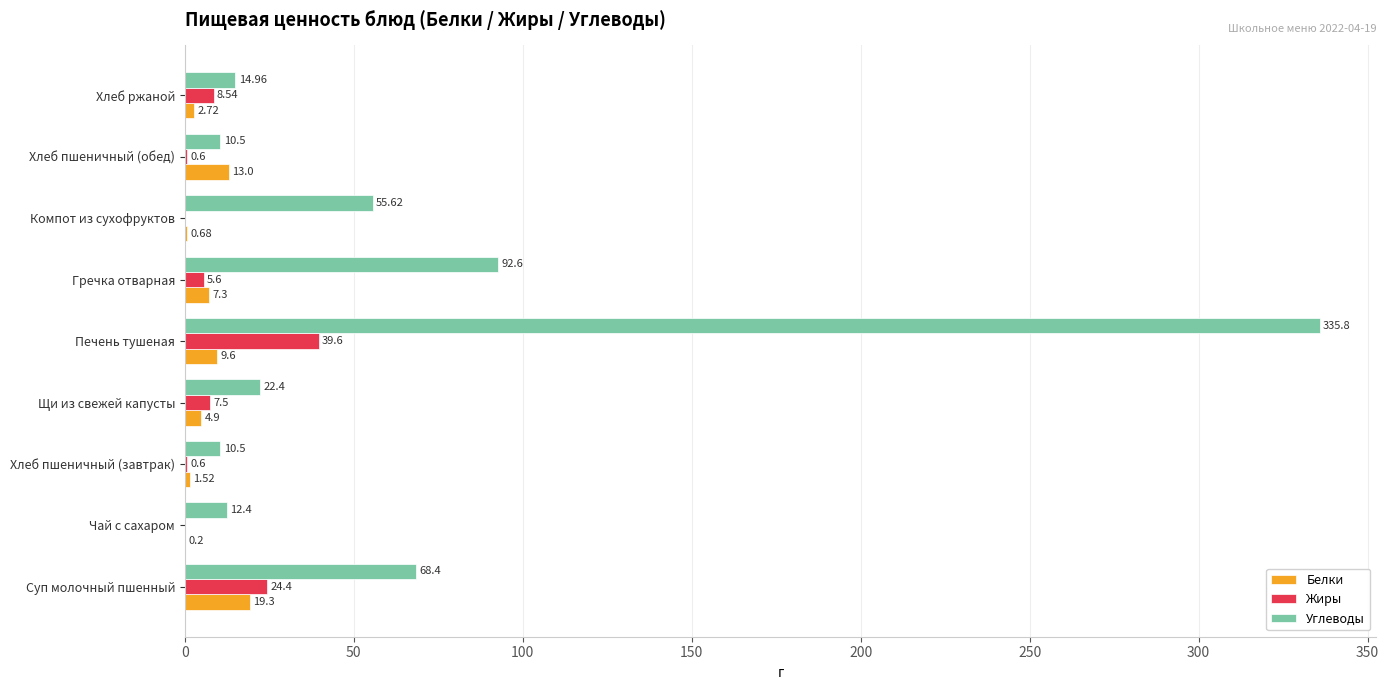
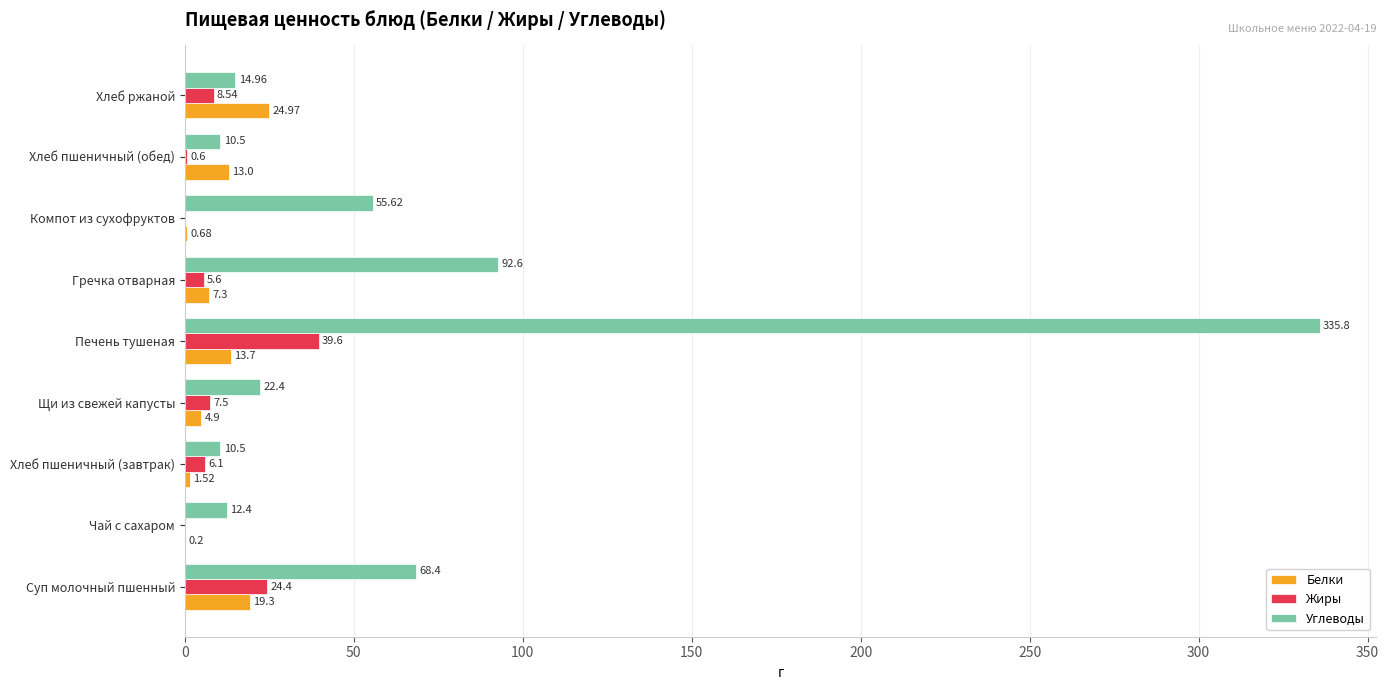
Белки, Хлеб ржаной: 2.72 -> 24.97
Белки, Печень тушеная: 9.6 -> 13.7
Жиры, Хлеб пшеничный (завтрак): 0.6 -> 6.1
